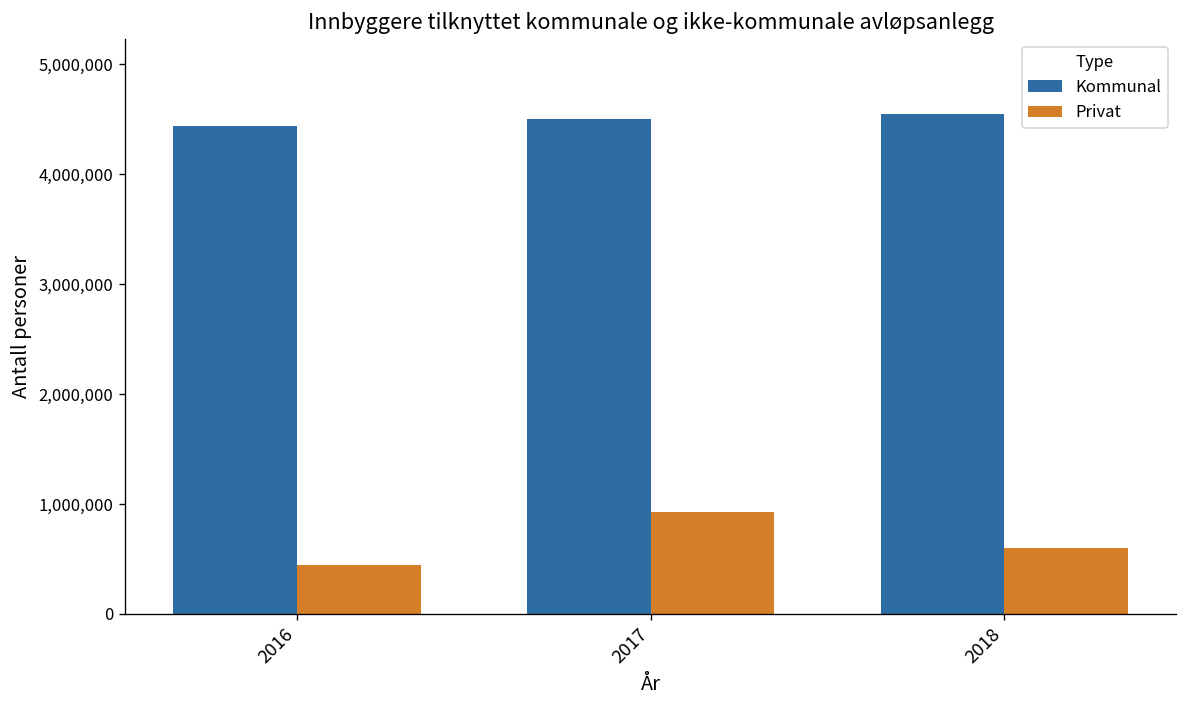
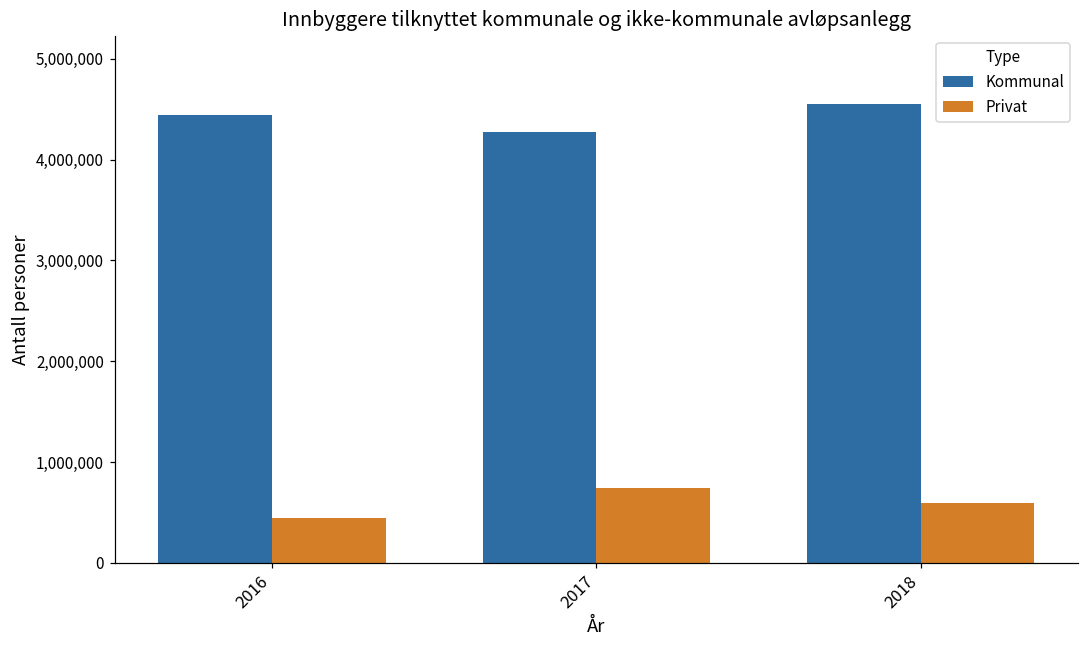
Kommunal, 2017: 4,500,000 -> 4,300,000
Privat, 2017: 900,000 -> 700,000
